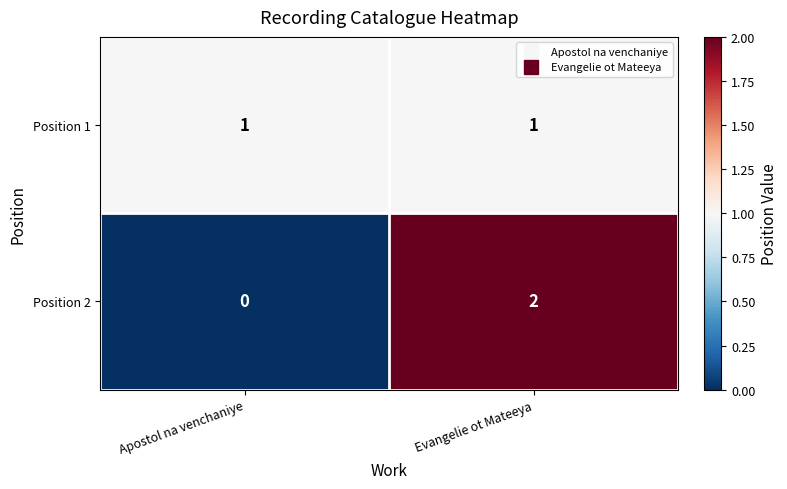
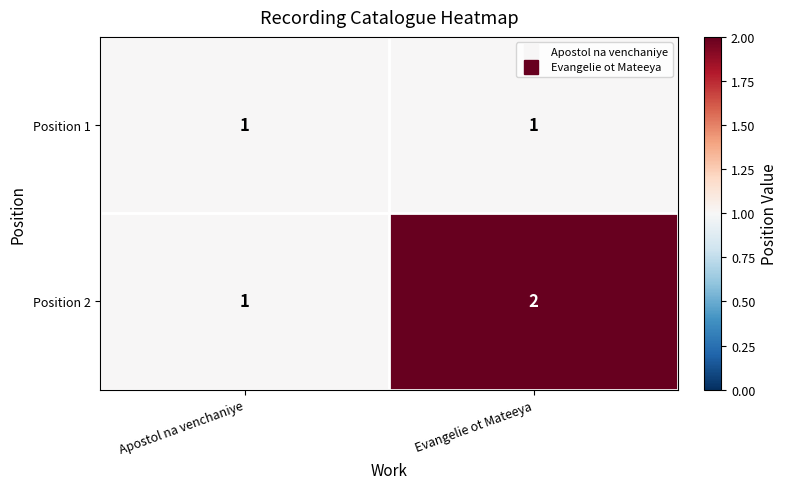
Position 2, Apostol na venchaniye: 0 -> 1
